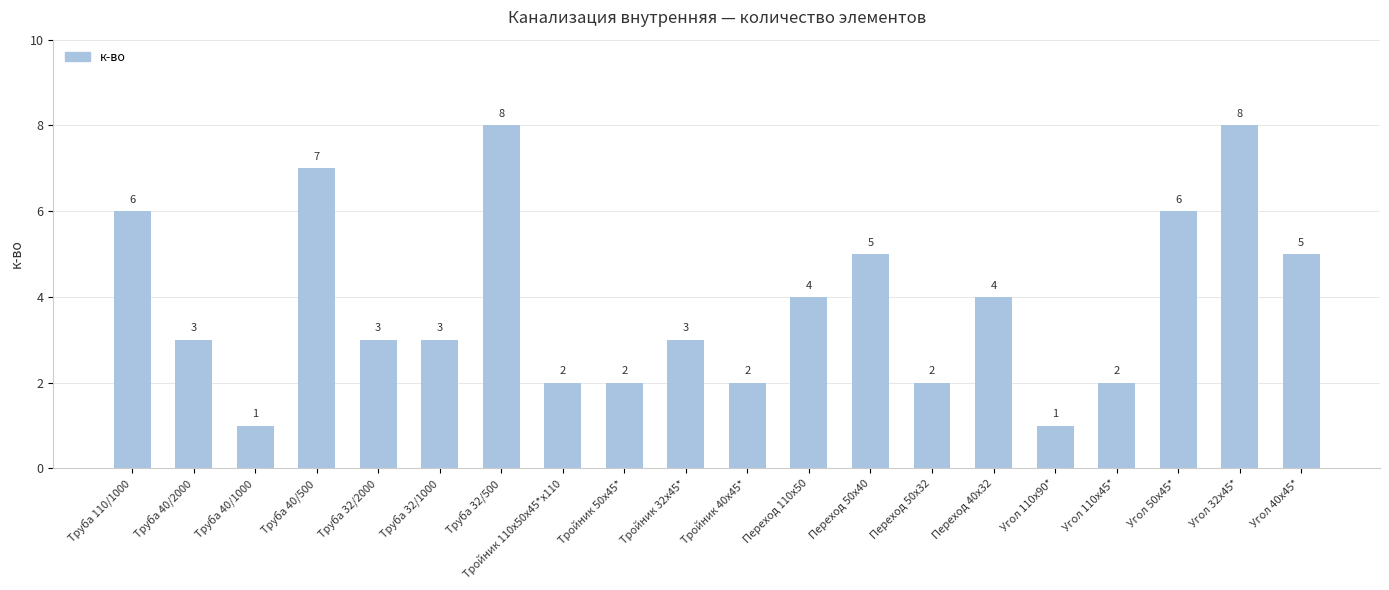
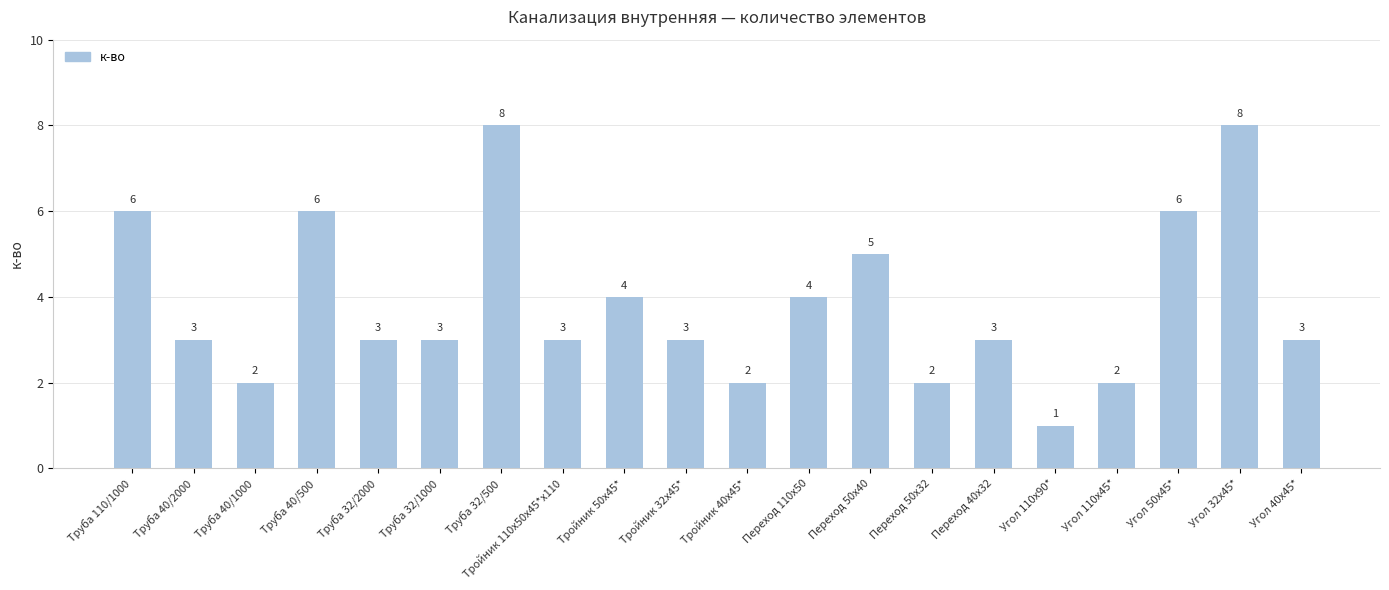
Труба 40/1000: 1 -> 2
Труба 40/500: 7 -> 6
Тройник 110х50х45*х110: 2 -> 3
Тройник 50х45*: 2 -> 4
Переход 40х32: 4 -> 3
Угол 40х45*: 5 -> 3
